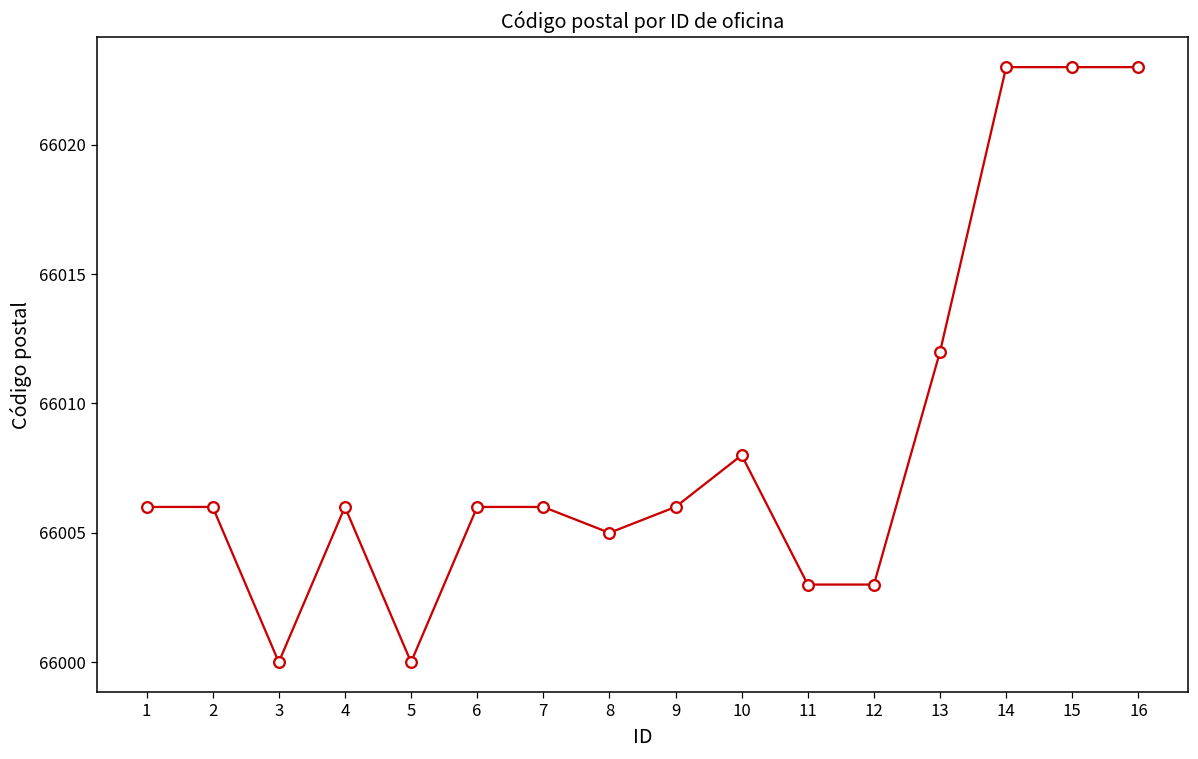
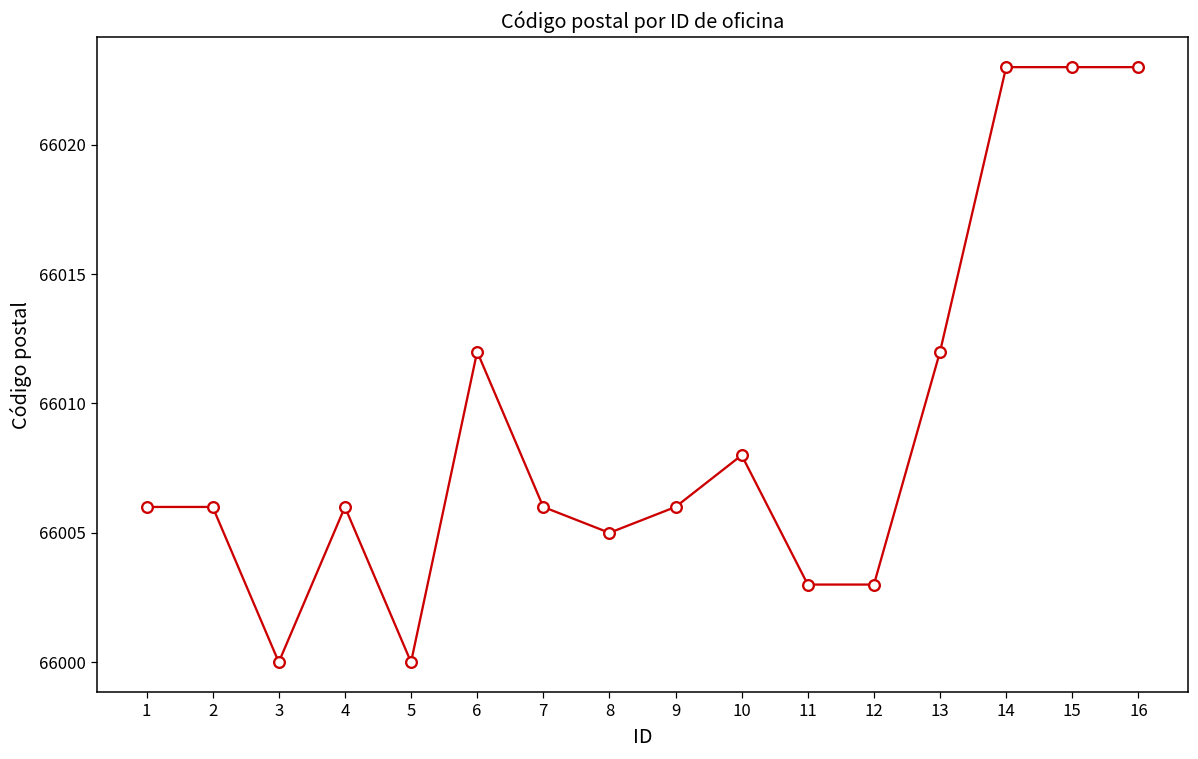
6: 66006 -> 66012
